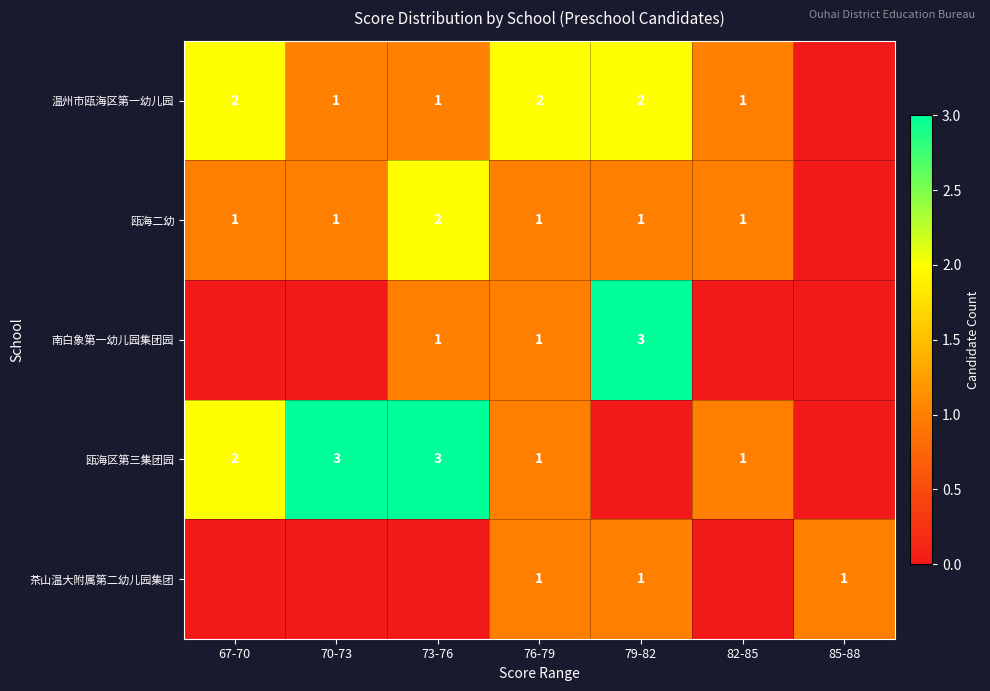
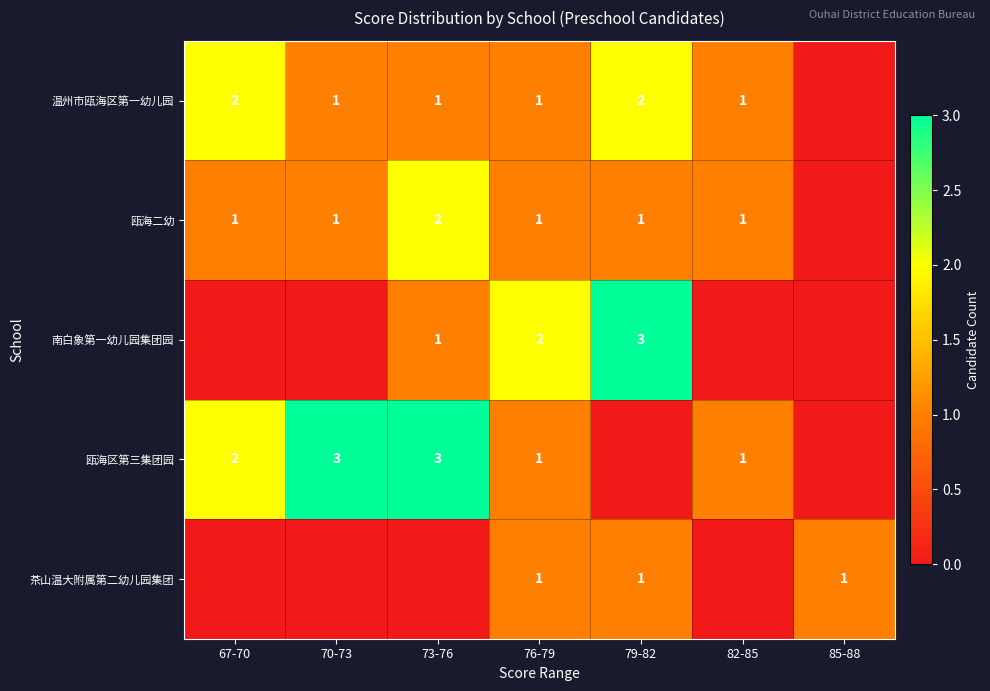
温州市瓯海区第一幼儿园, 76-79: 2 -> 1
南白象第一幼儿园集团园, 76-79: 1 -> 2
